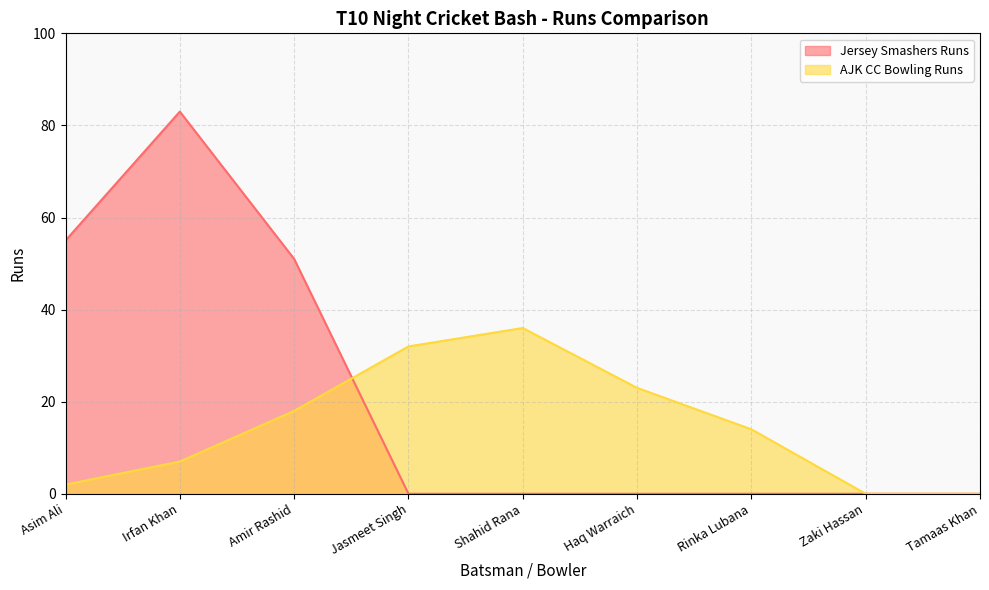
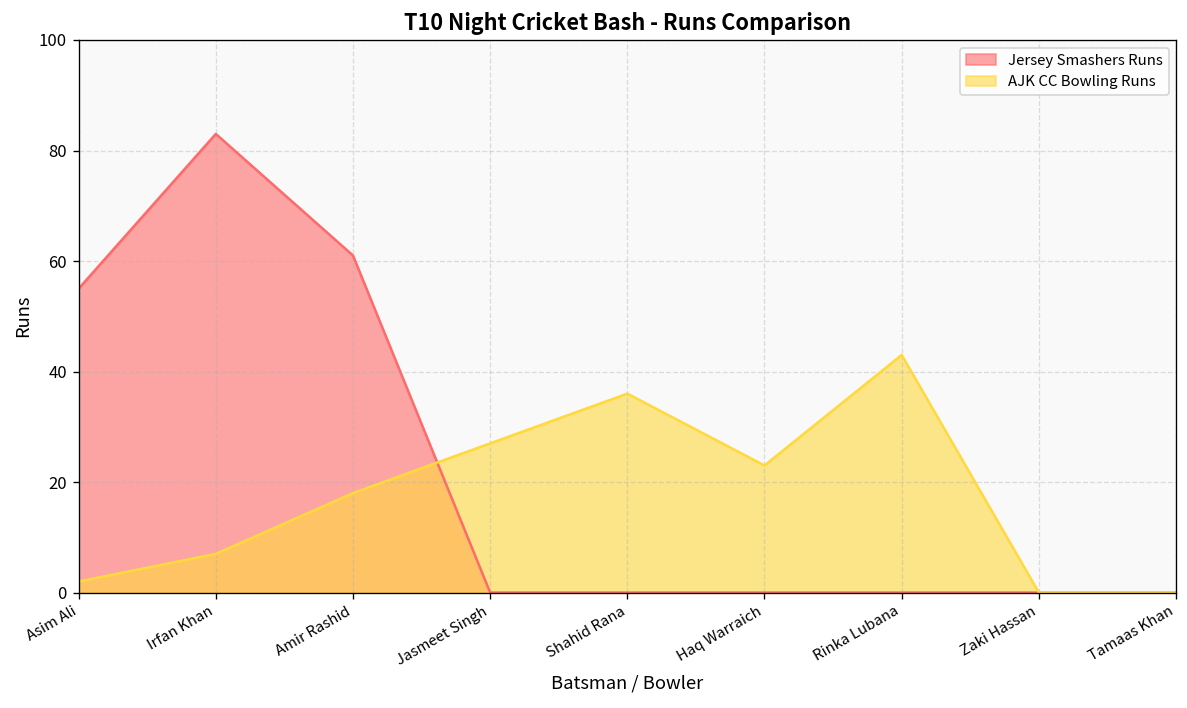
Jersey Smashers Runs, Amir Rashid: 51 -> 61
AJK CC Bowling Runs, Jasmeet Singh: 32 -> 27
AJK CC Bowling Runs, Rinka Lubana: 14 -> 43
